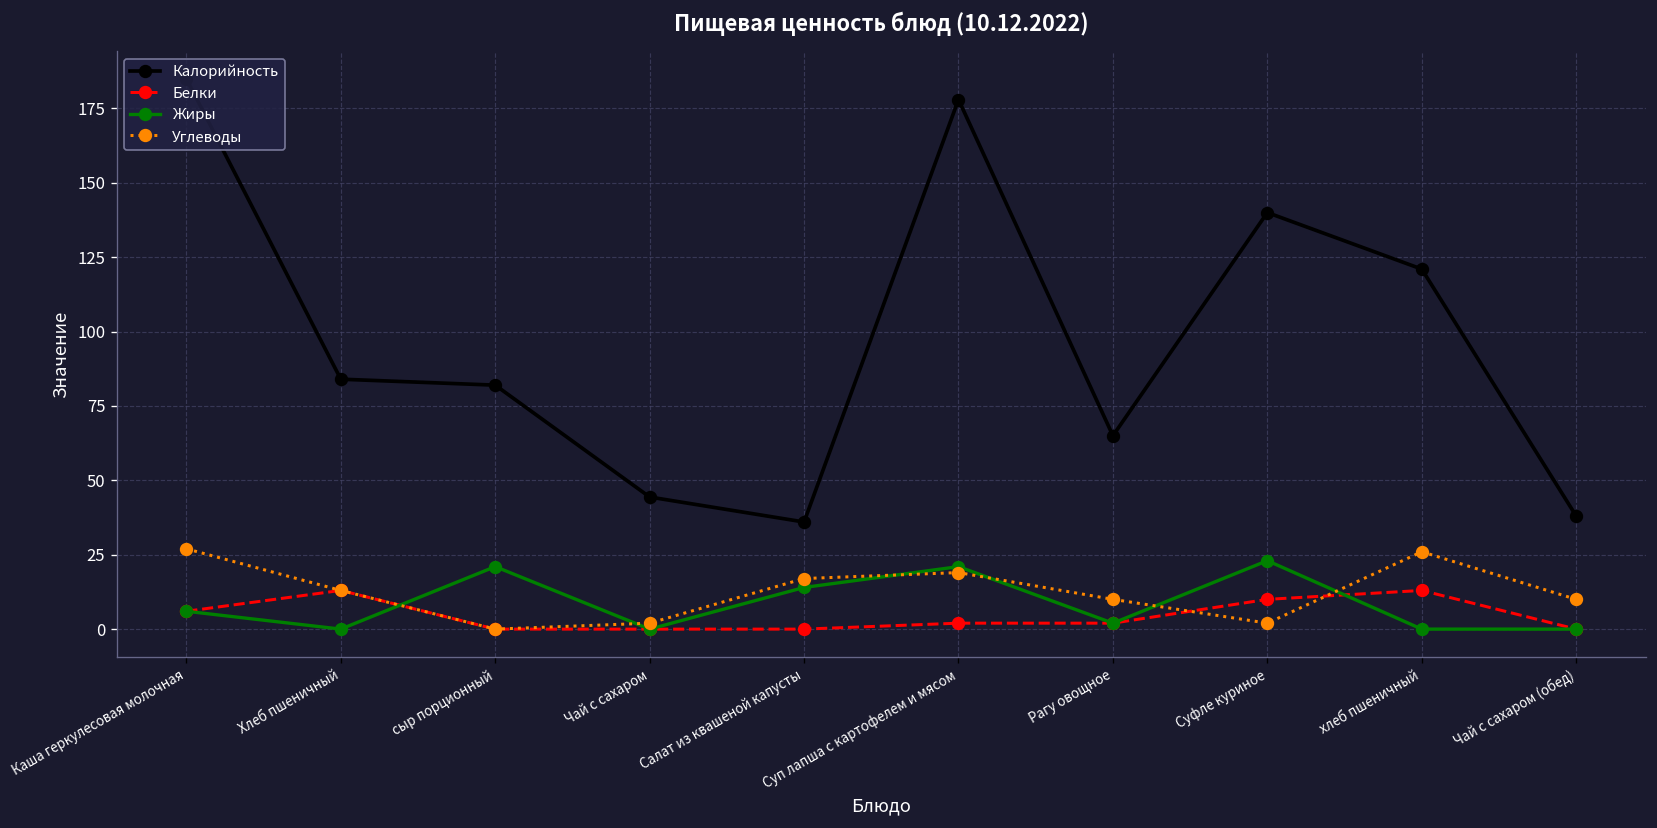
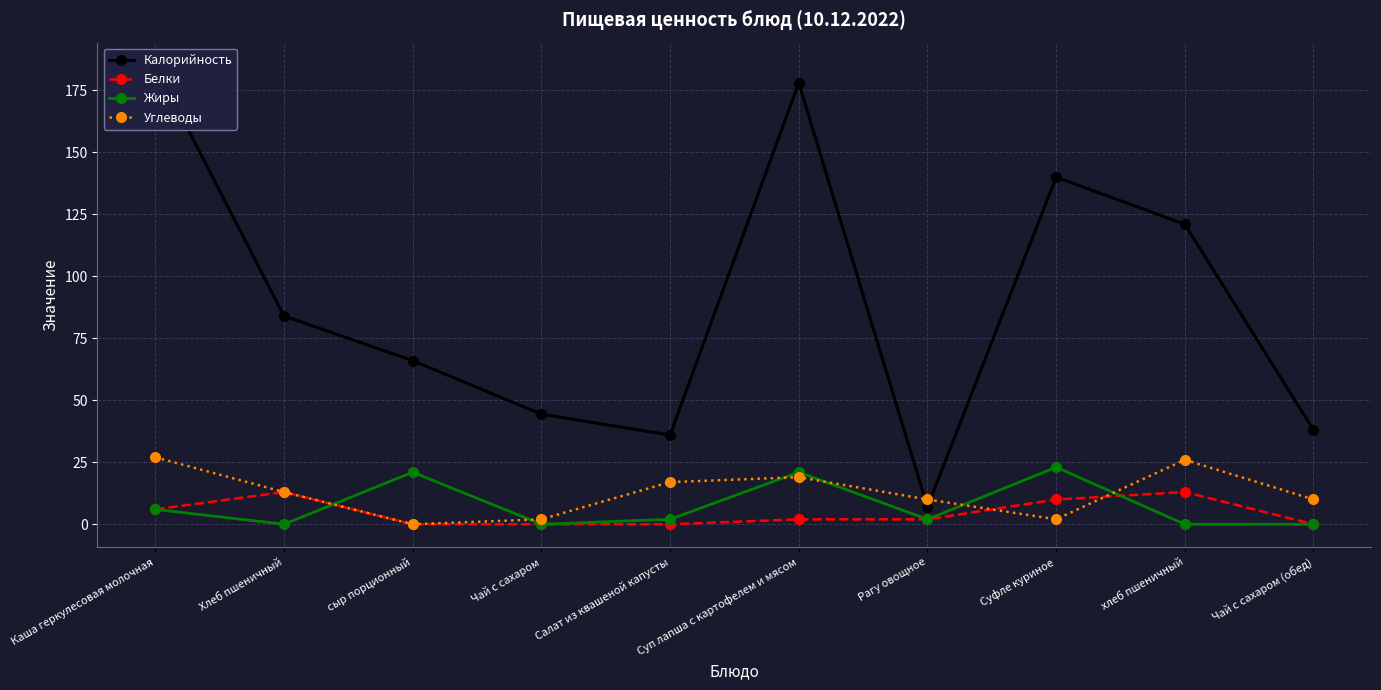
Калорийность, сыр порционный: 82 -> 66
Жиры, Салат из квашеной капусты: 14 -> 2
Калорийность, Рагу овощное: 65 -> 7
